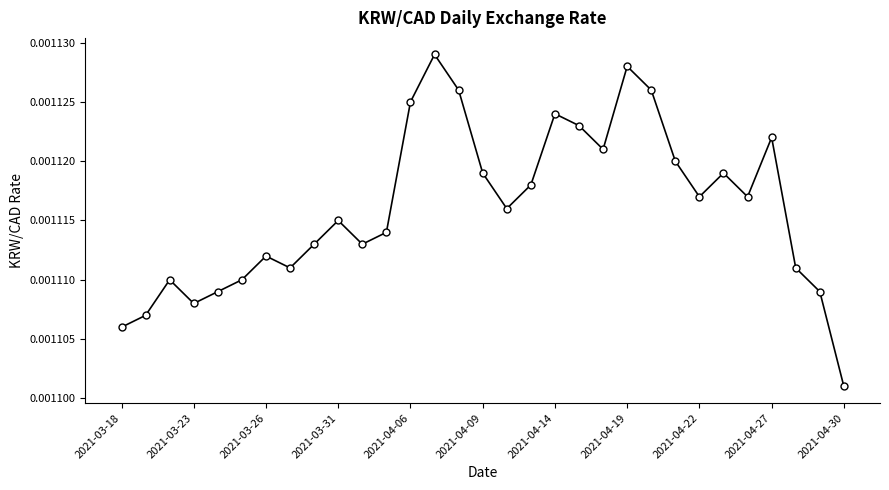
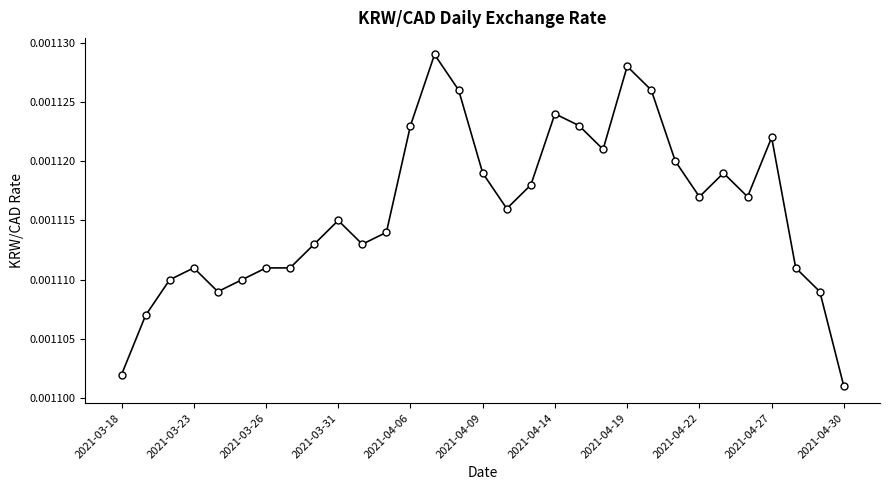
2021-03-18: 0.001106 -> 0.001102
2021-03-23: 0.001108 -> 0.001111
2021-03-26: 0.001112 -> 0.001111
2021-04-06: 0.001125 -> 0.001123
